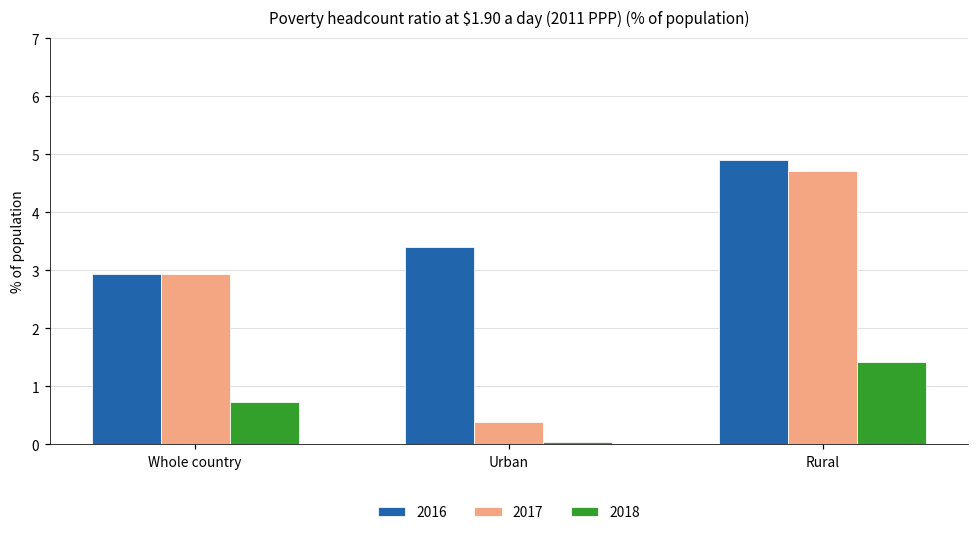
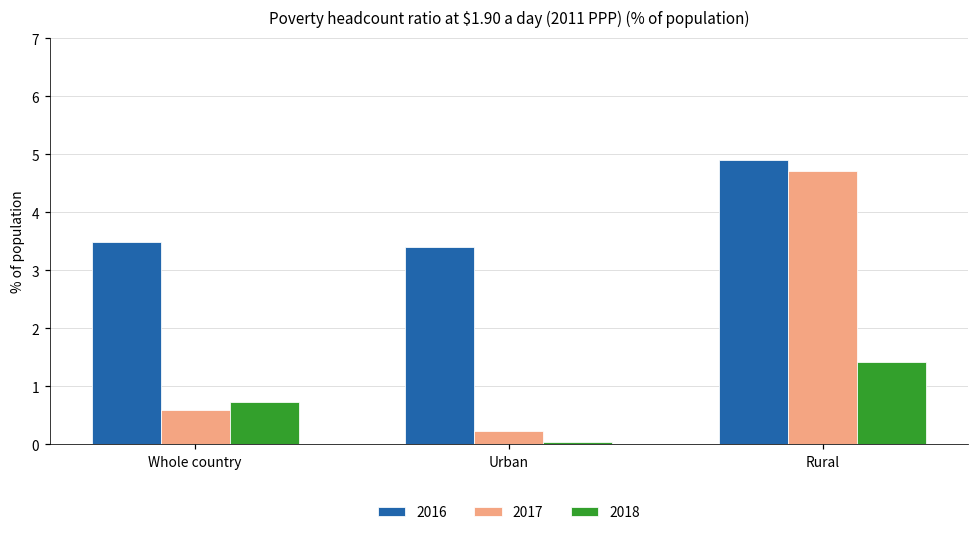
2016, Whole country: 2.9 -> 3.5
2017, Whole country: 2.9 -> 0.6
2017, Urban: 0.4 -> 0.2
